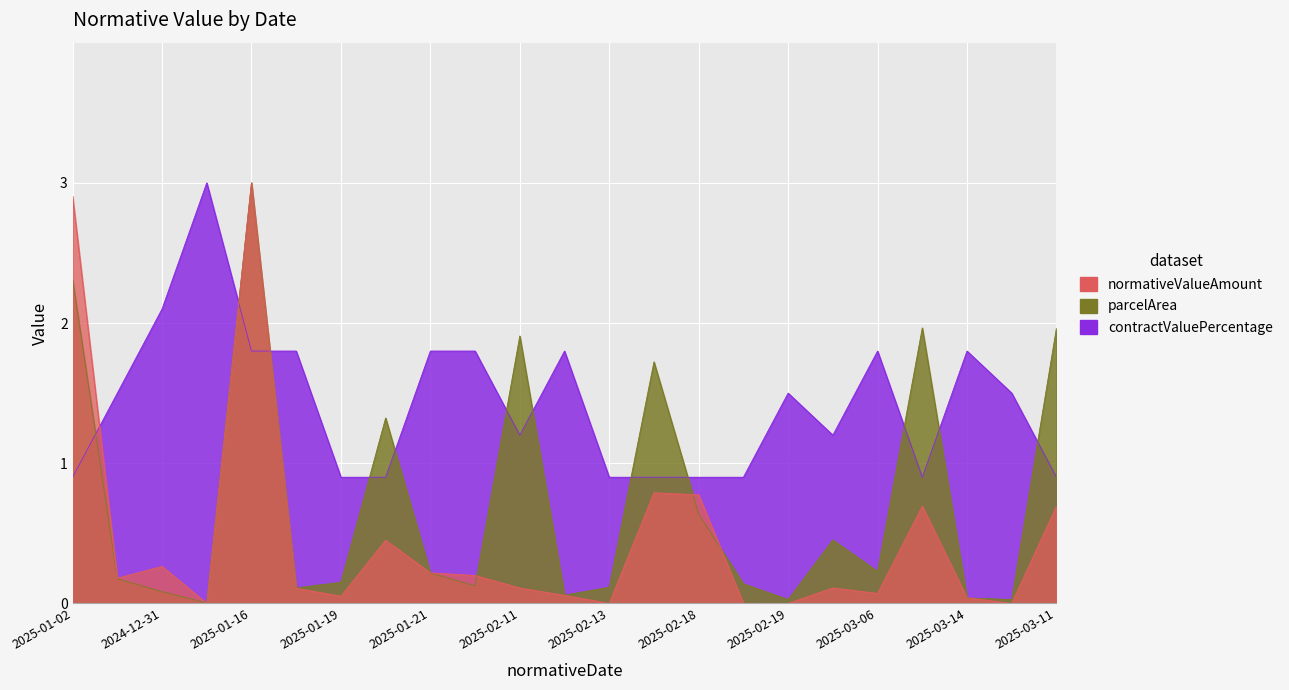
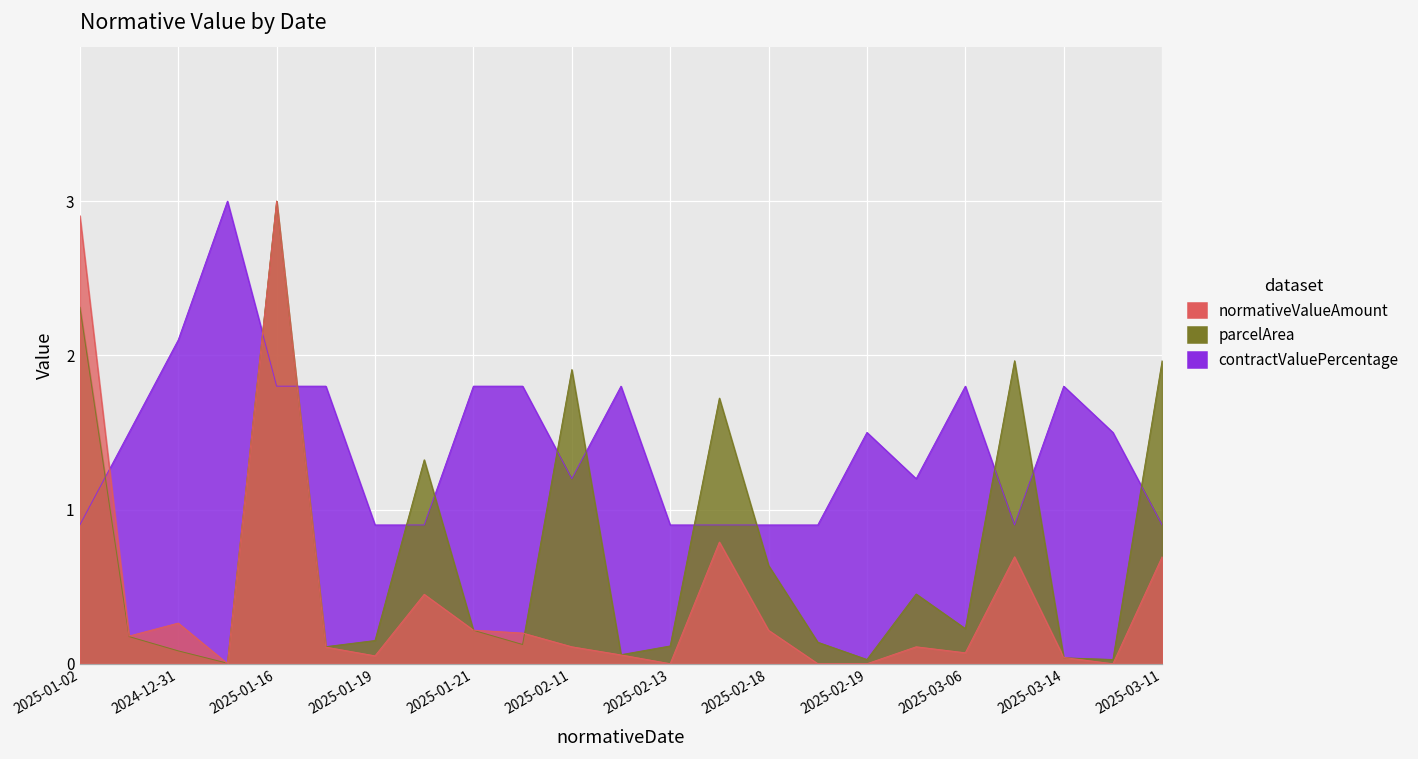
normativeValueAmount, 2025-02-18: 0.77 -> 0.22
